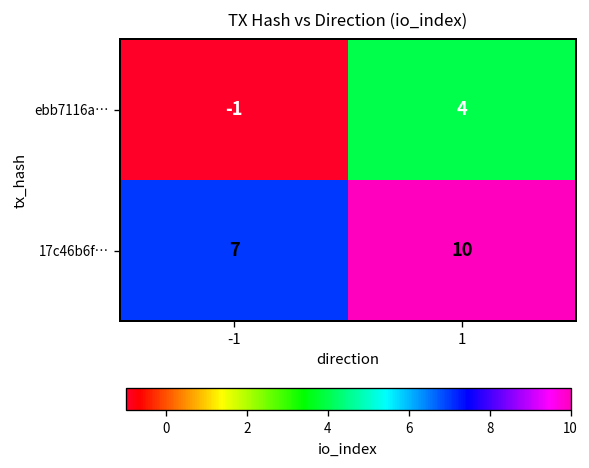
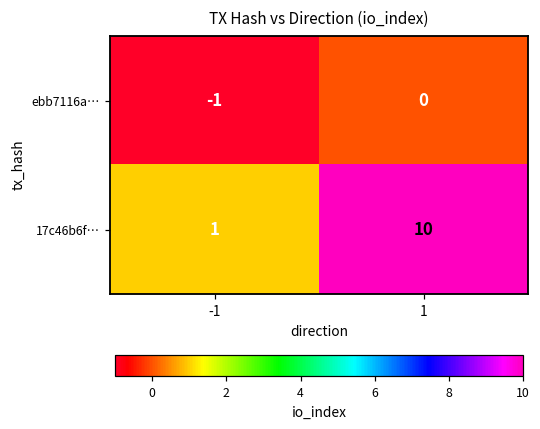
ebb7116a…, 1: 4 -> 0
17c46b6f…, -1: 7 -> 1
